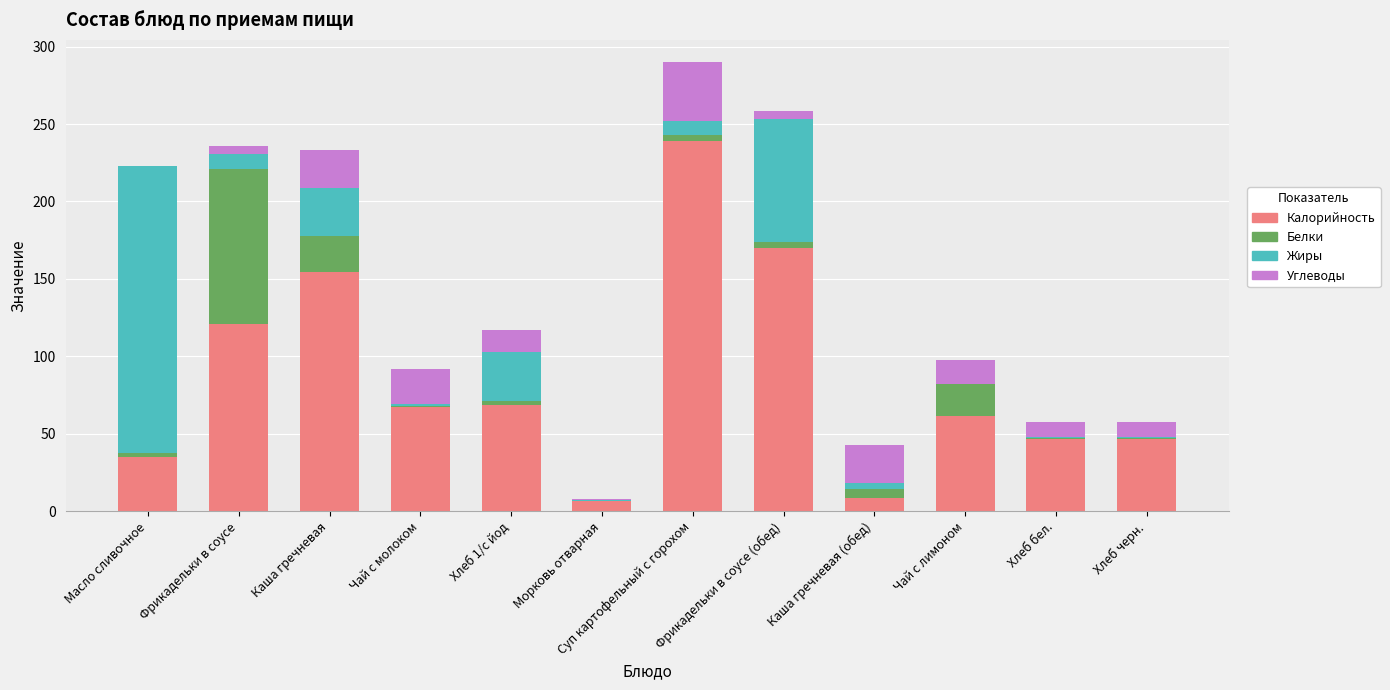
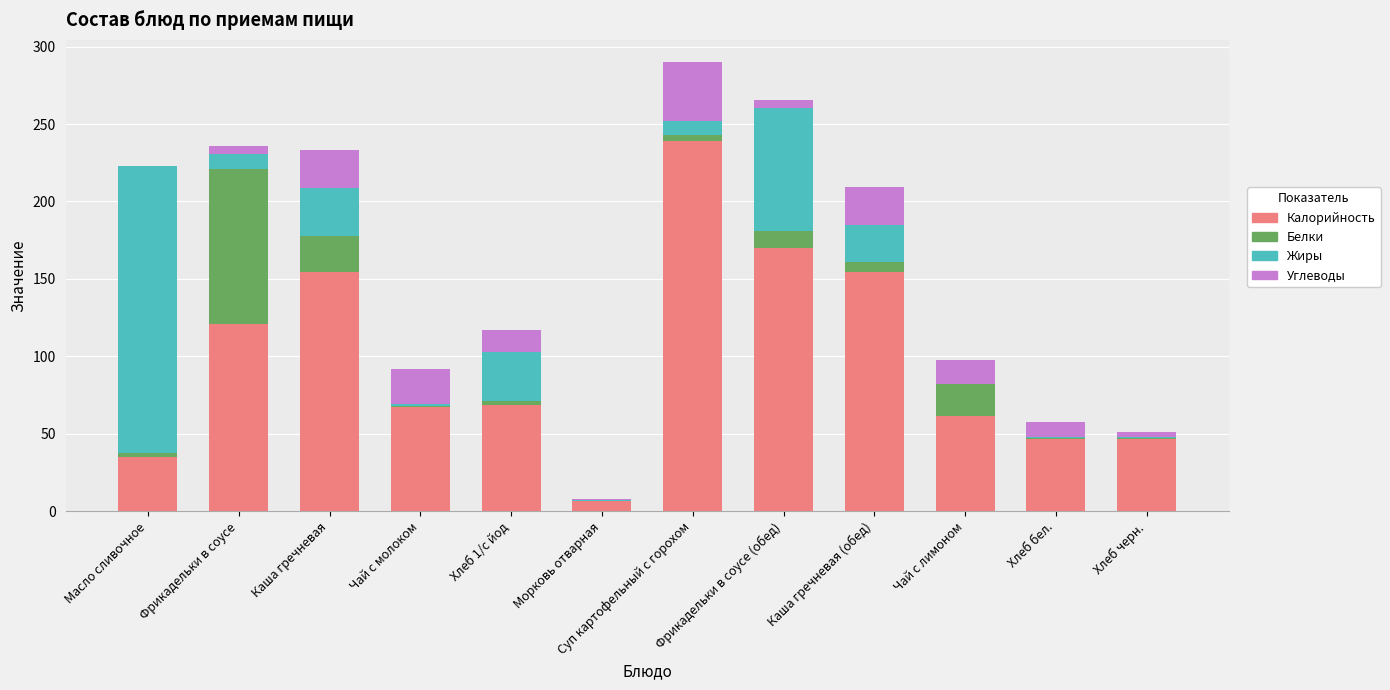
Белки, Фрикадельки в соусе (обед): 4 -> 11
Калорийность, Каша гречневая (обед): 8 -> 155
Жиры, Каша гречневая (обед): 4 -> 24
Углеводы, Хлеб черн.: 10 -> 3
